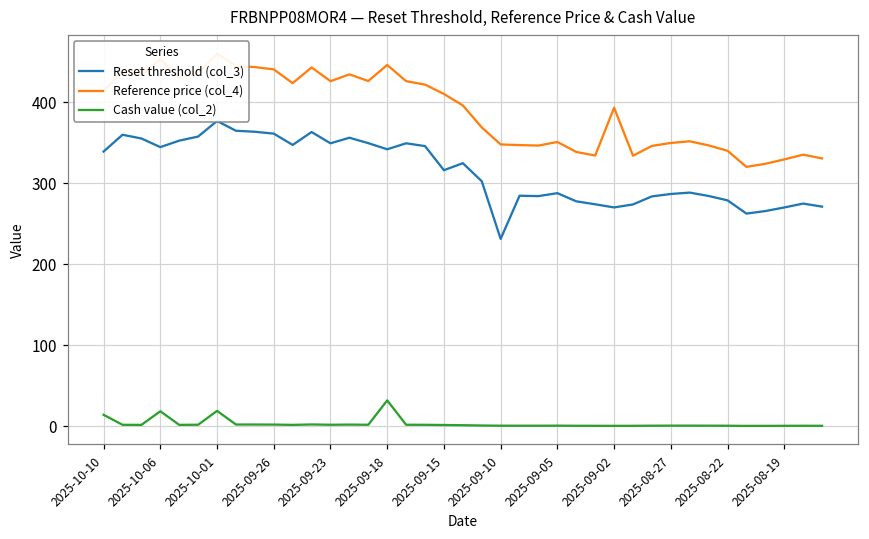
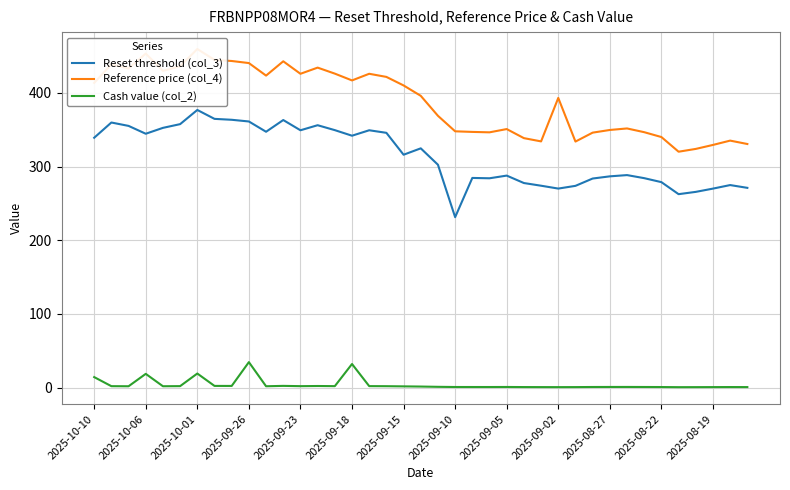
Cash value (col_2), 2025-09-26: 0 -> 30
Reference price (col_4), 2025-09-18: 450 -> 420
